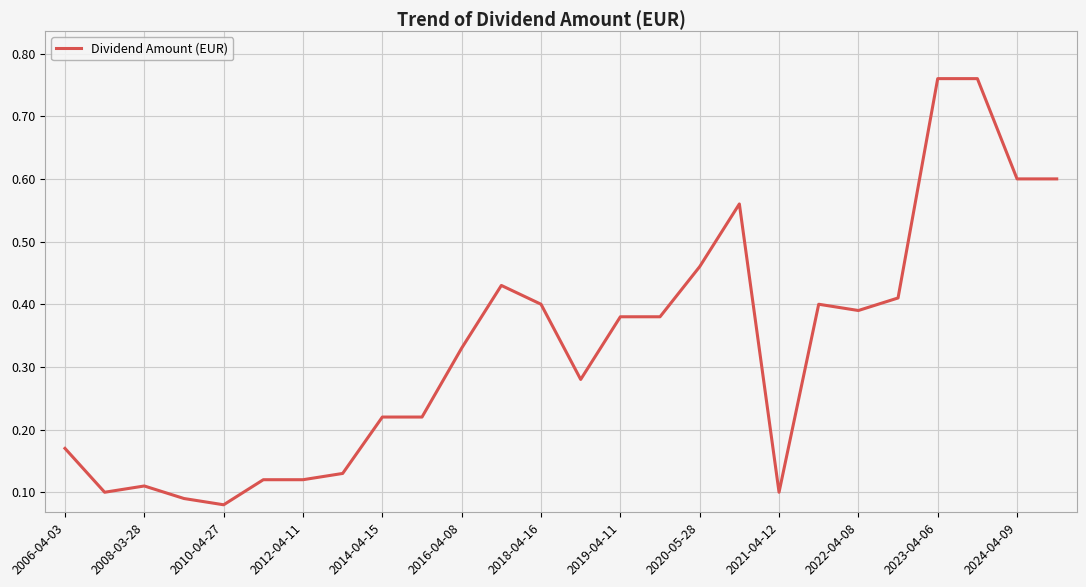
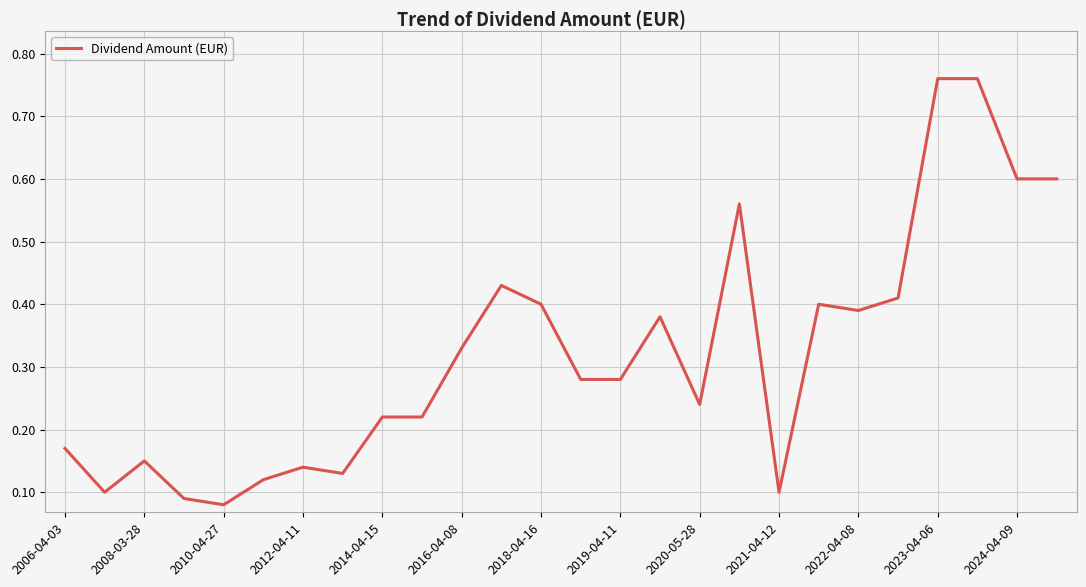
2008-03-28: 0.11 -> 0.15
2012-04-11: 0.12 -> 0.14
2019-04-11: 0.38 -> 0.28
2020-05-28: 0.46 -> 0.24
